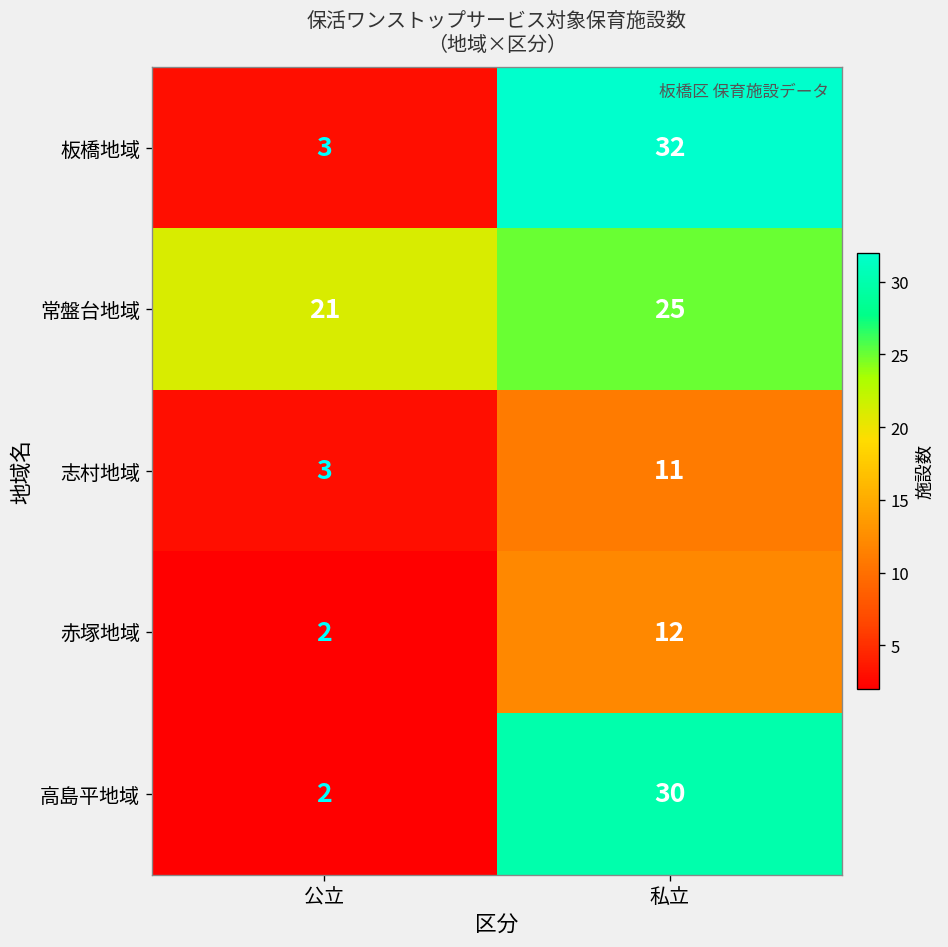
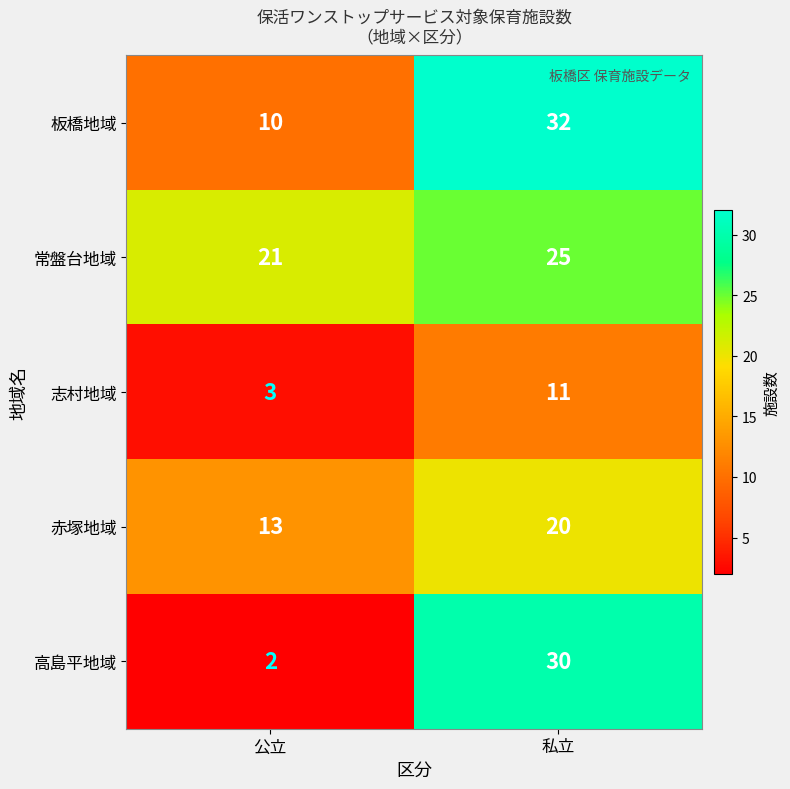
板橋地域, 公立: 3 -> 10
赤塚地域, 公立: 2 -> 13
赤塚地域, 私立: 12 -> 20
